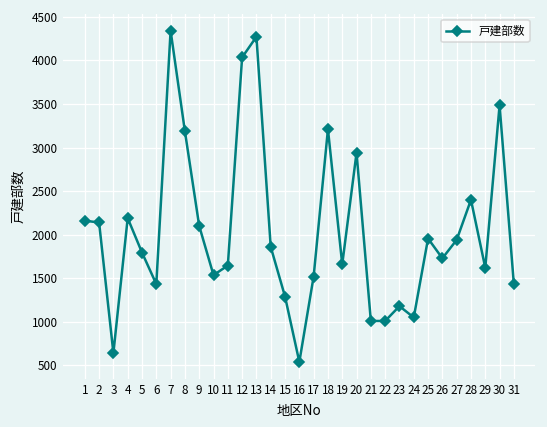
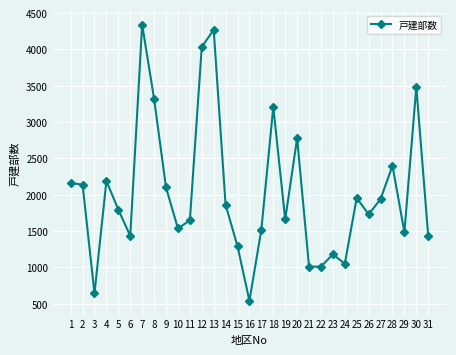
8: 3200 -> 3300
20: 2900 -> 2800
29: 1600 -> 1500
